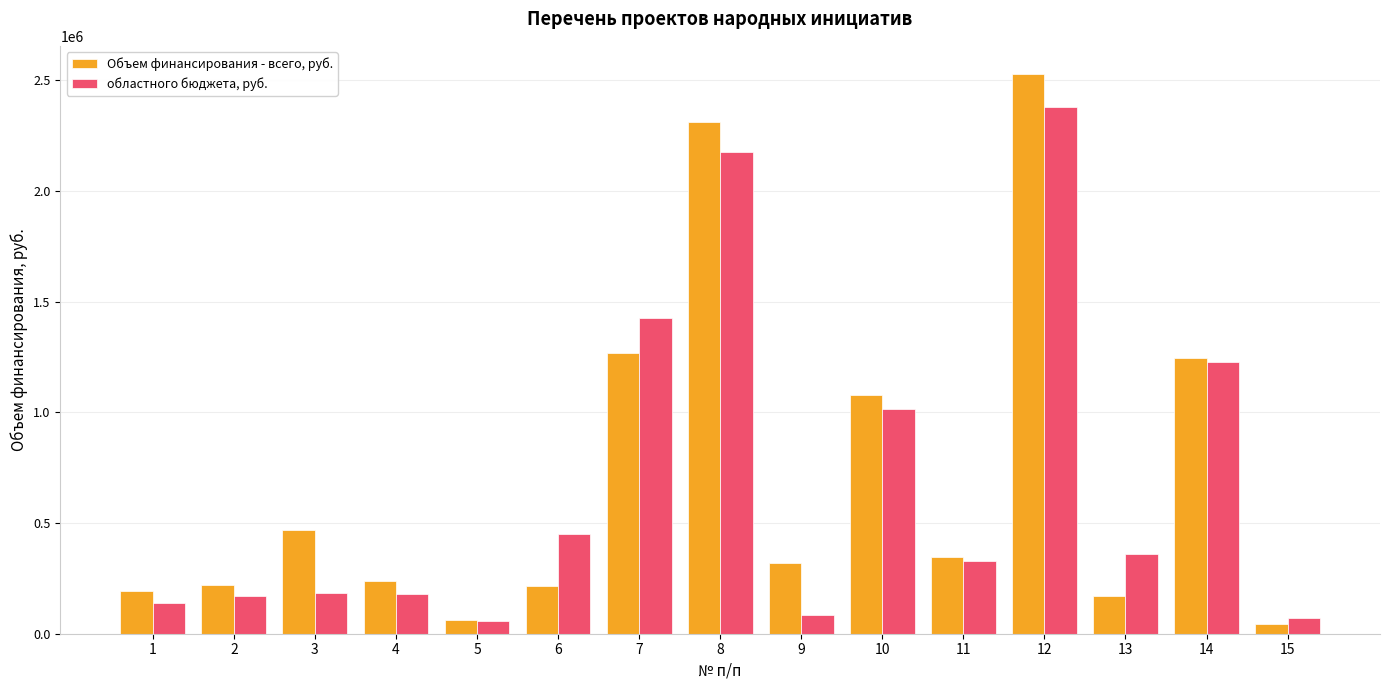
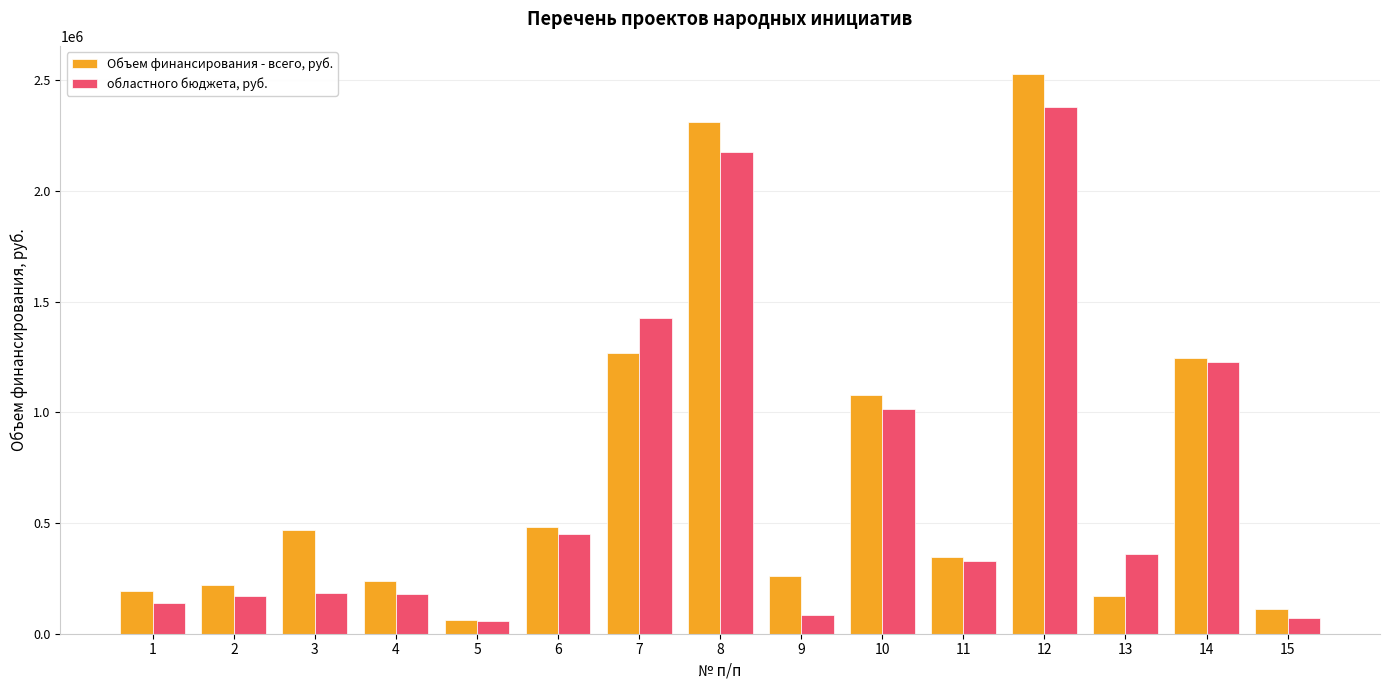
Объем финансирования - всего, руб., 6: 220000 -> 480000
Объем финансирования - всего, руб., 9: 320000 -> 260000
Объем финансирования - всего, руб., 15: 40000 -> 110000
